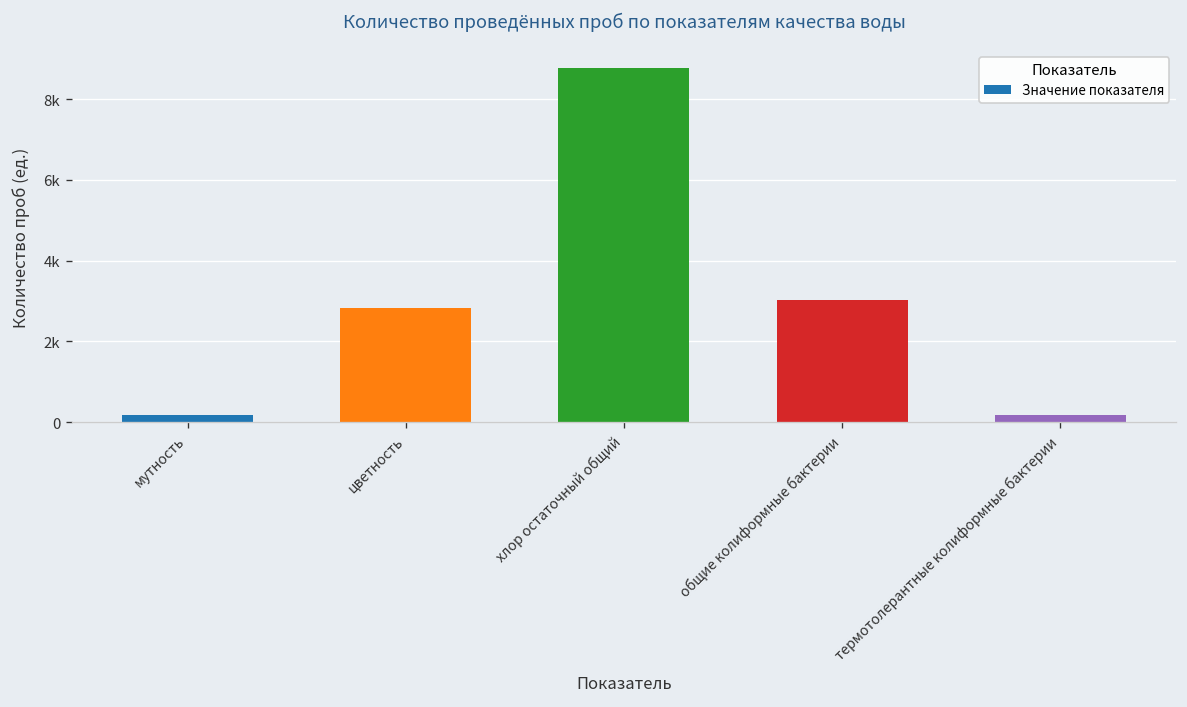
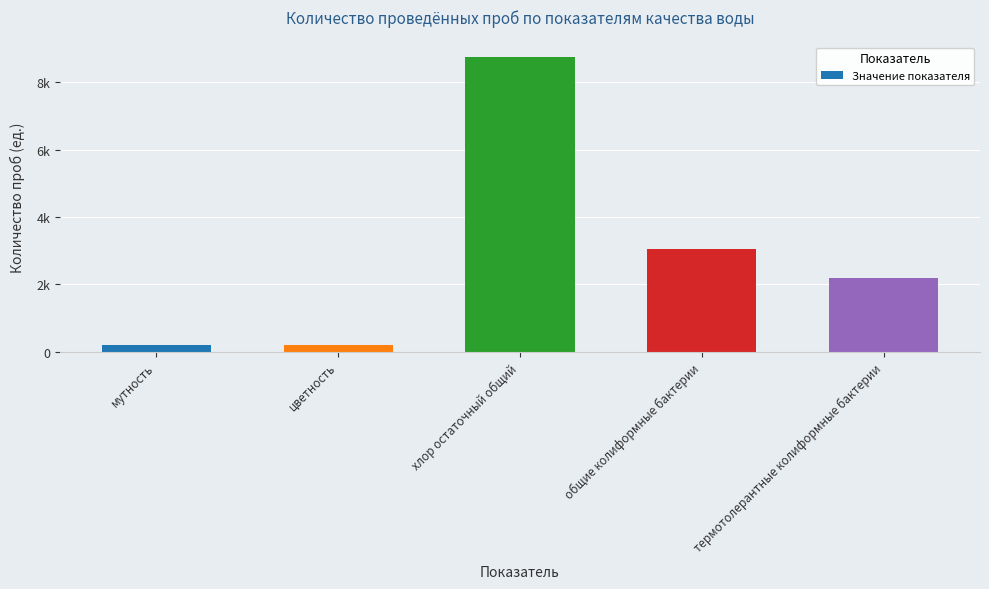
цветность: 2800 -> 200
термотолерантные колиформные бактерии: 200 -> 2200
